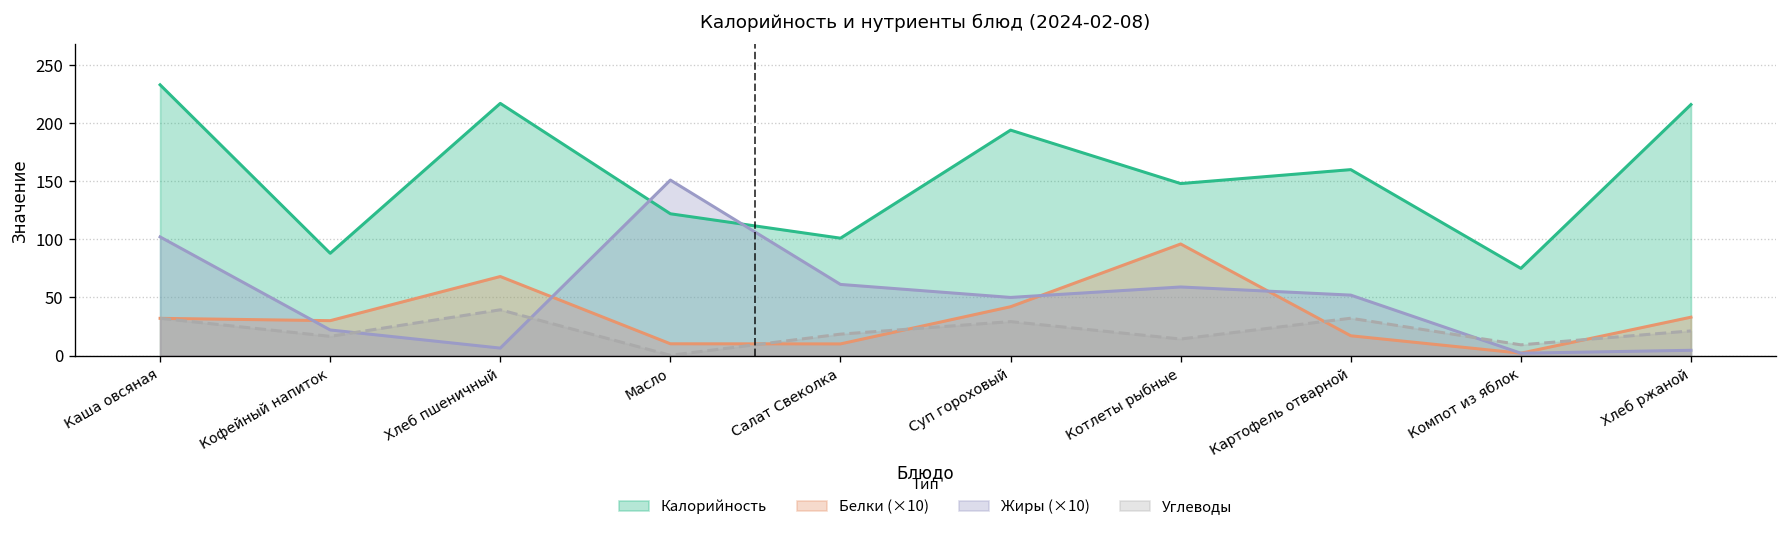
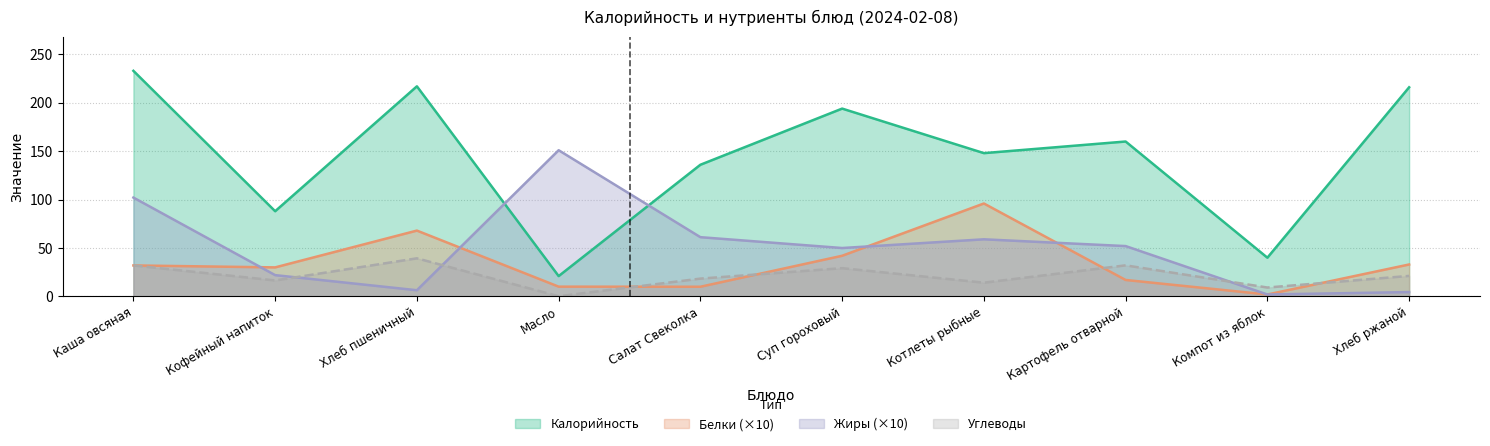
Калорийность, Масло: 120 -> 20
Калорийность, Салат Свеколка: 100 -> 140
Калорийность, Компот из яблок: 80 -> 40
